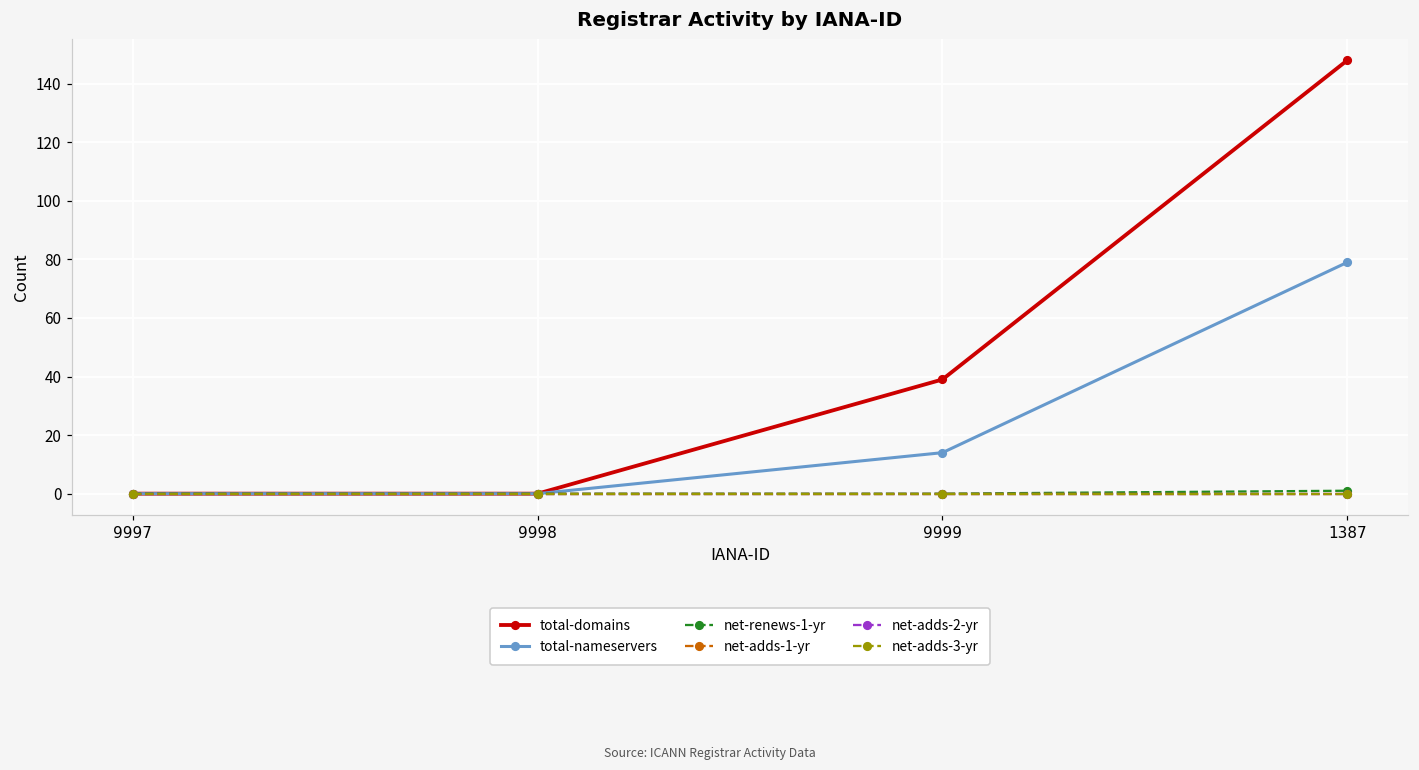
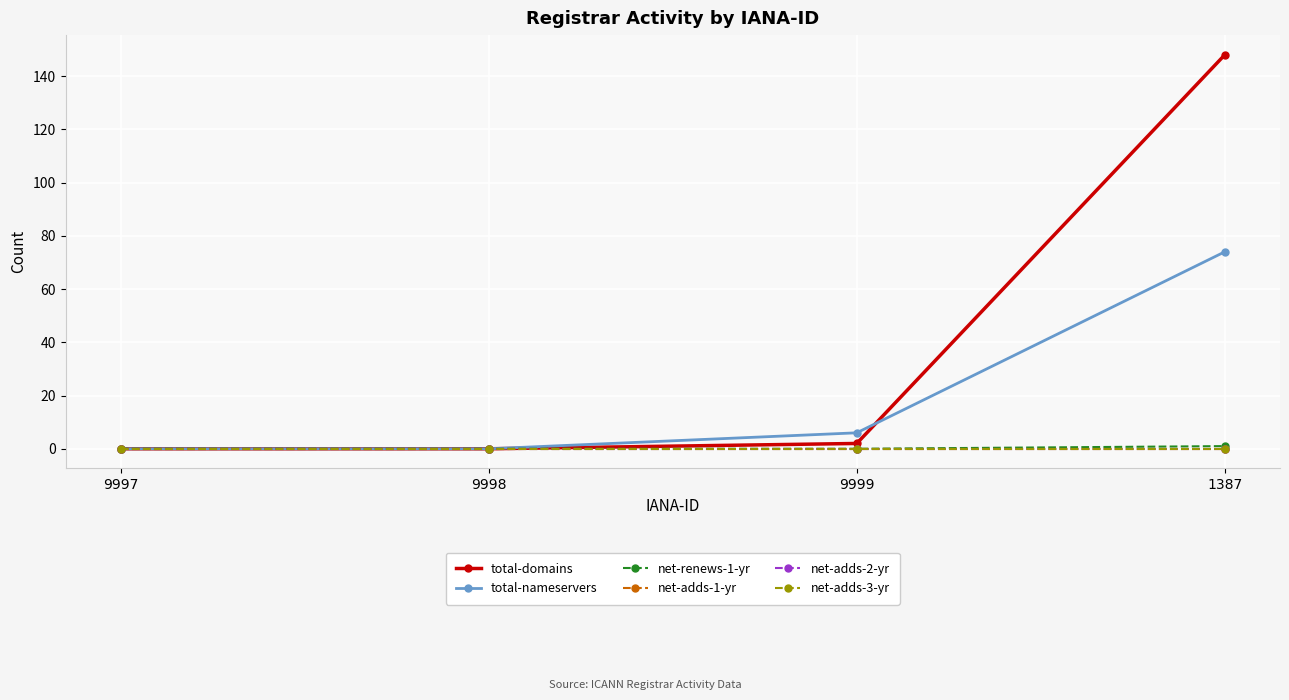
total-domains, 9999: 39 -> 2
total-nameservers, 9999: 14 -> 6
total-nameservers, 1387: 79 -> 74
